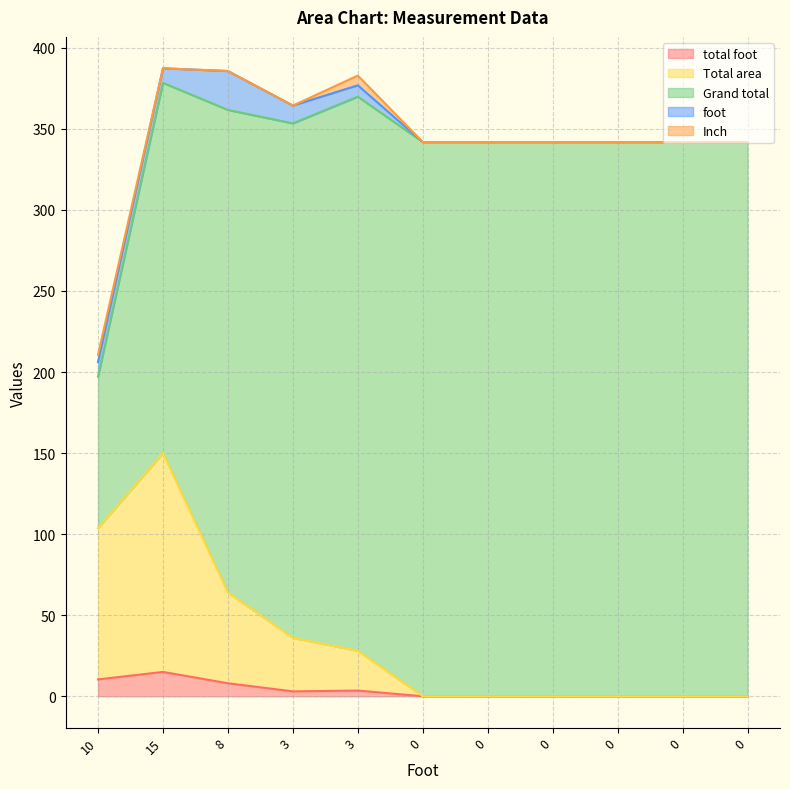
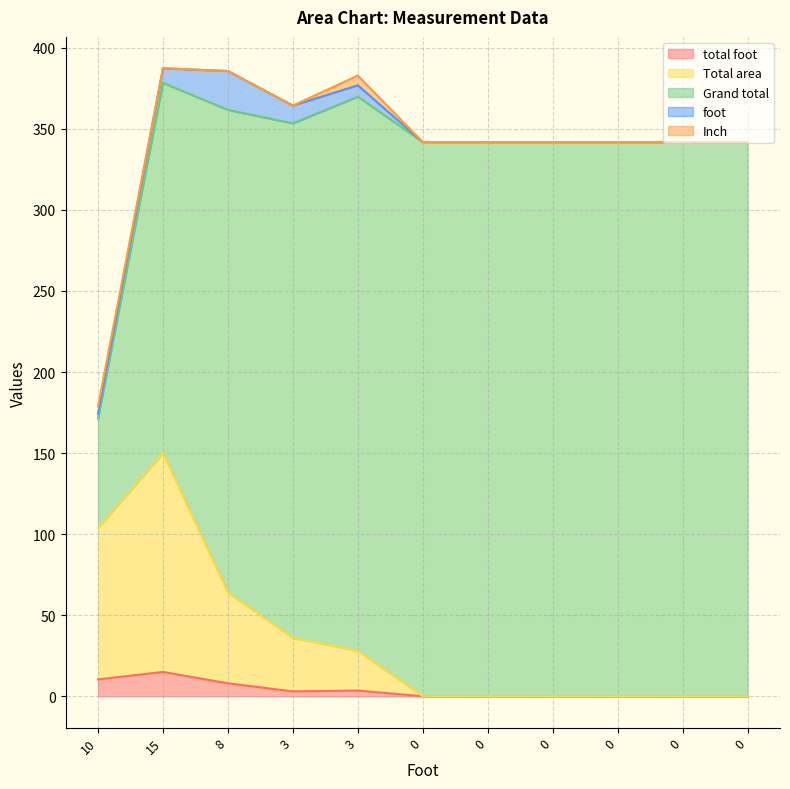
Grand total, 10: 93 -> 68
foot, 10: 9 -> 3
